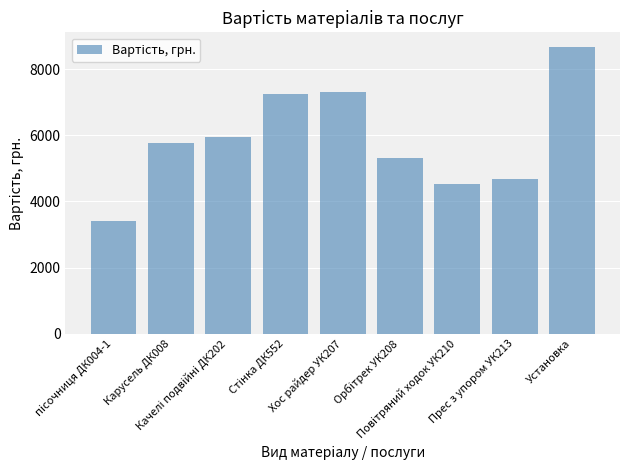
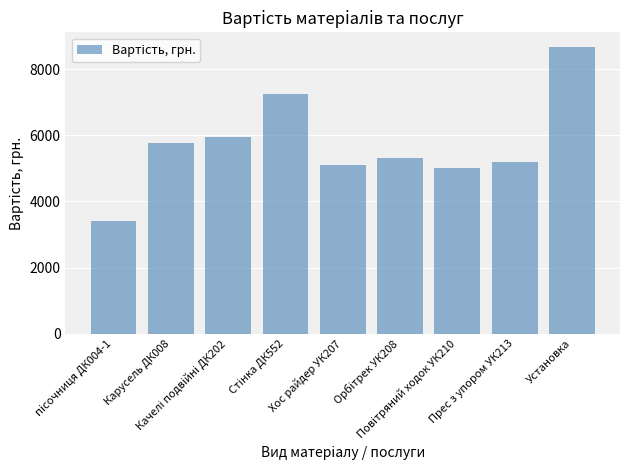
Хос райдер УК207: 7300 -> 5100
Повітряний ходок УК210: 4500 -> 5000
Прес з упором УК213: 4700 -> 5200
